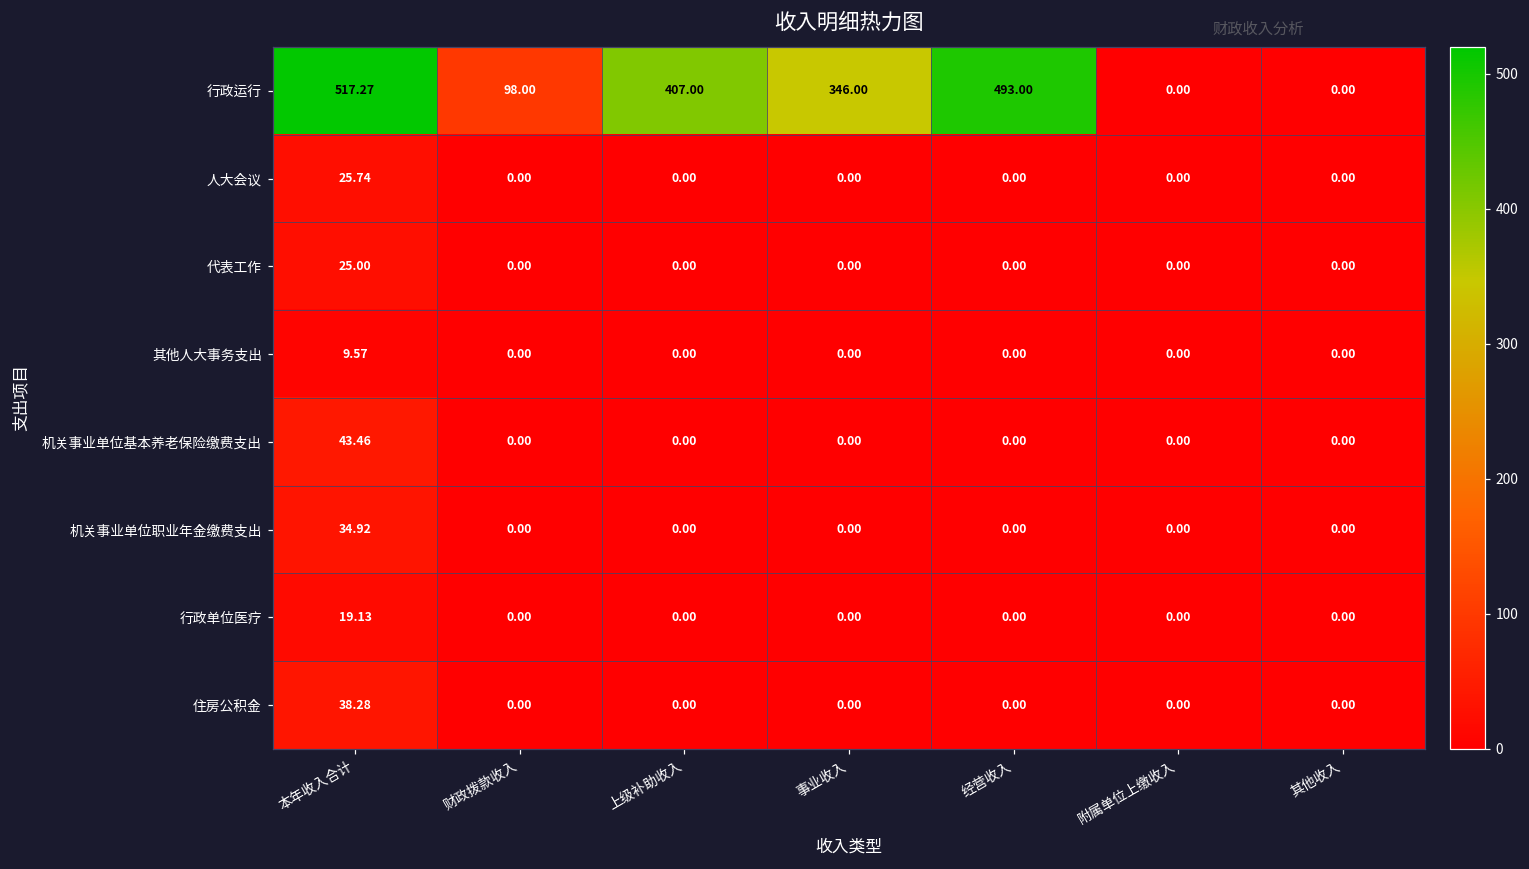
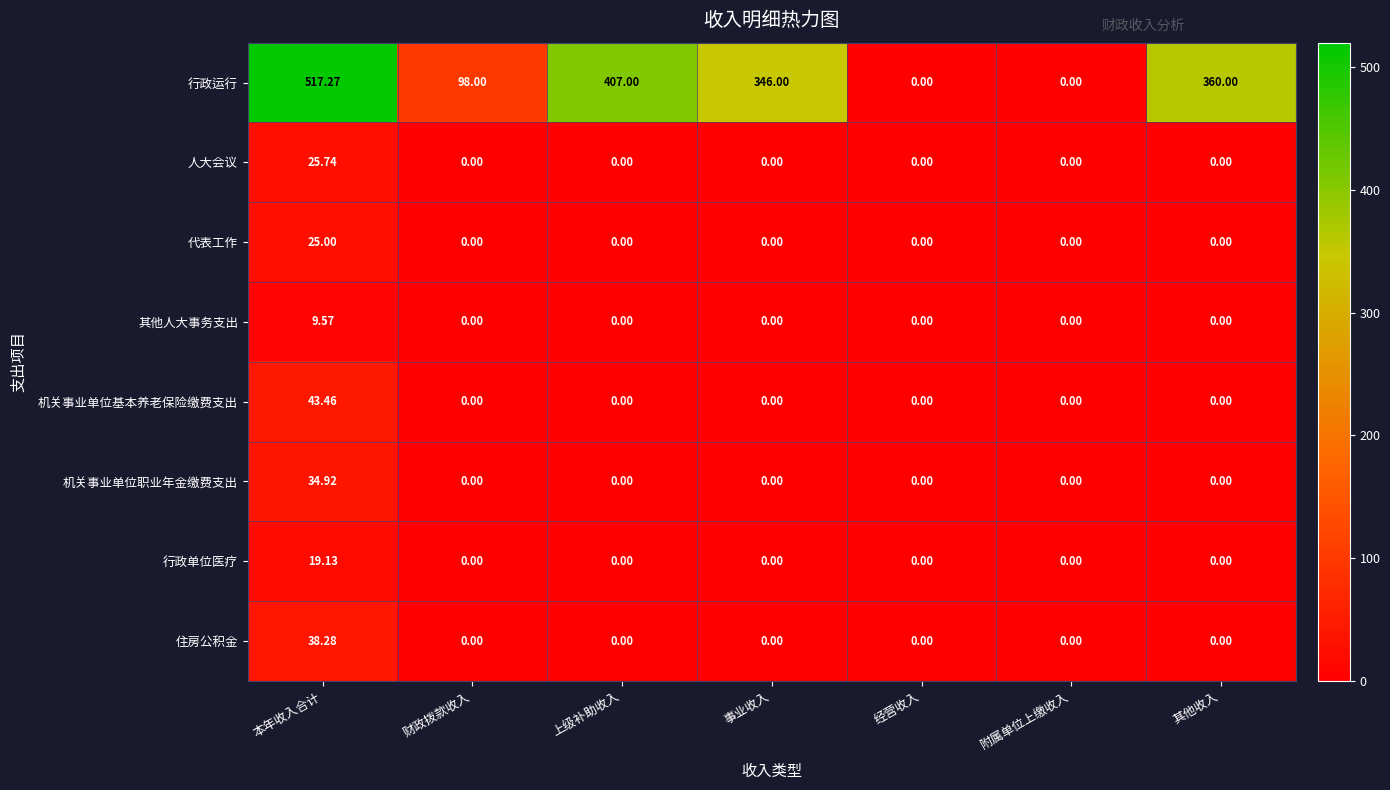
行政运行, 经营收入: 493.00 -> 0.00
行政运行, 其他收入: 0.00 -> 360.00
